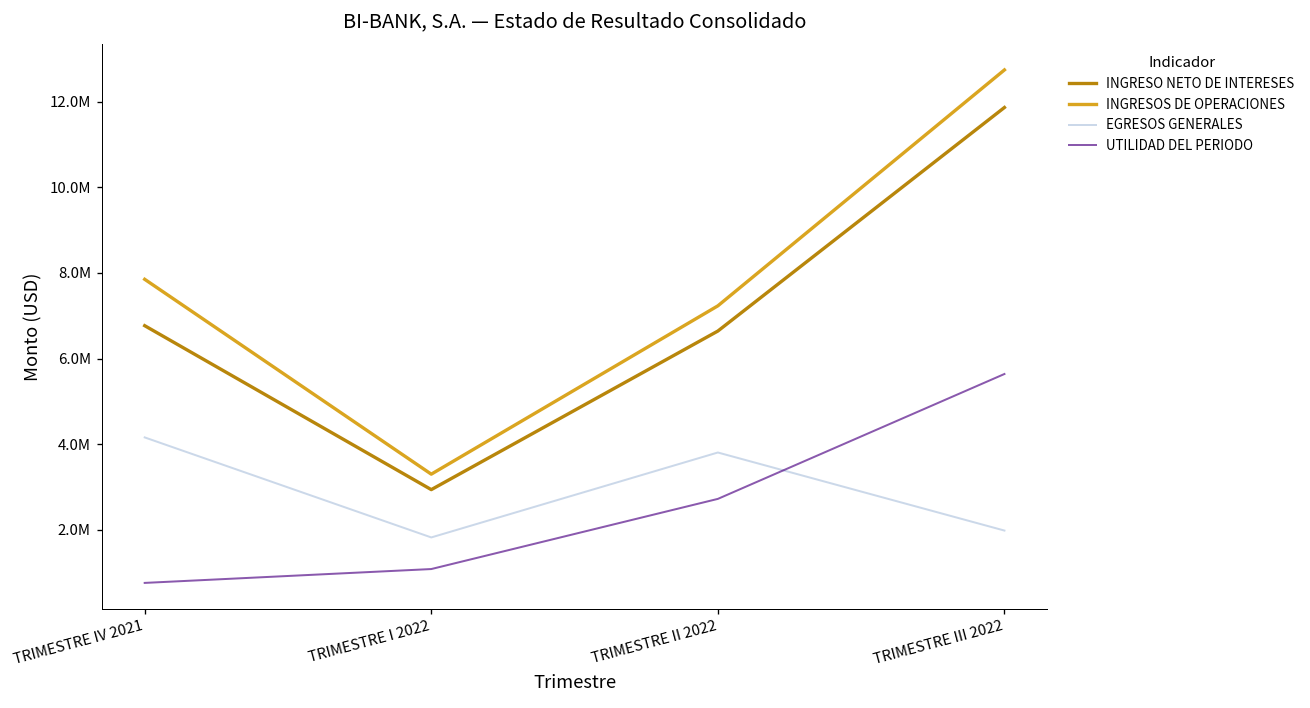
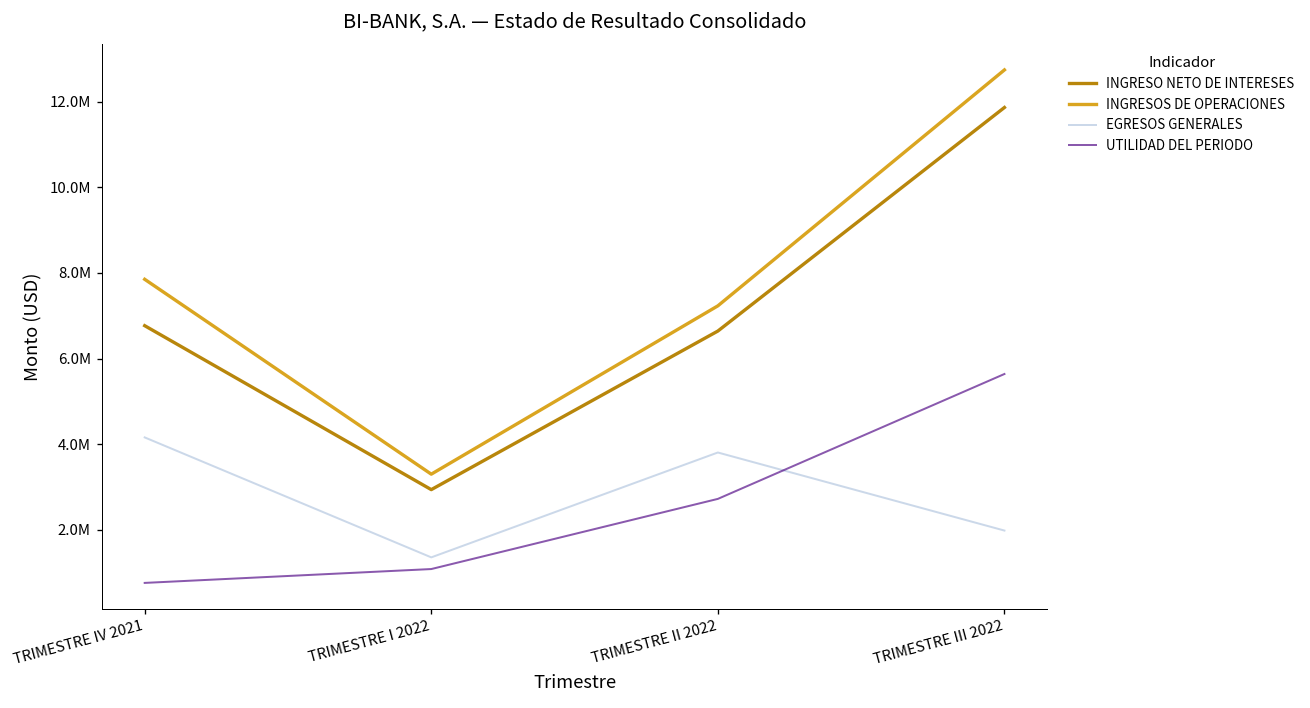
EGRESOS GENERALES, TRIMESTRE I 2022: 1800000 -> 1400000
